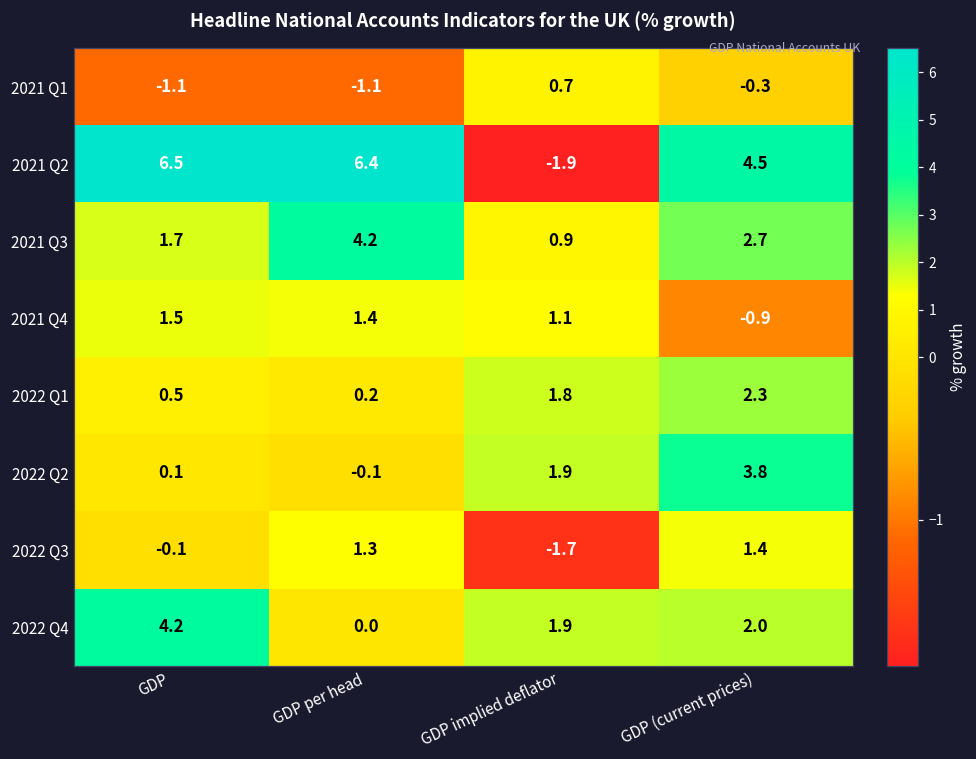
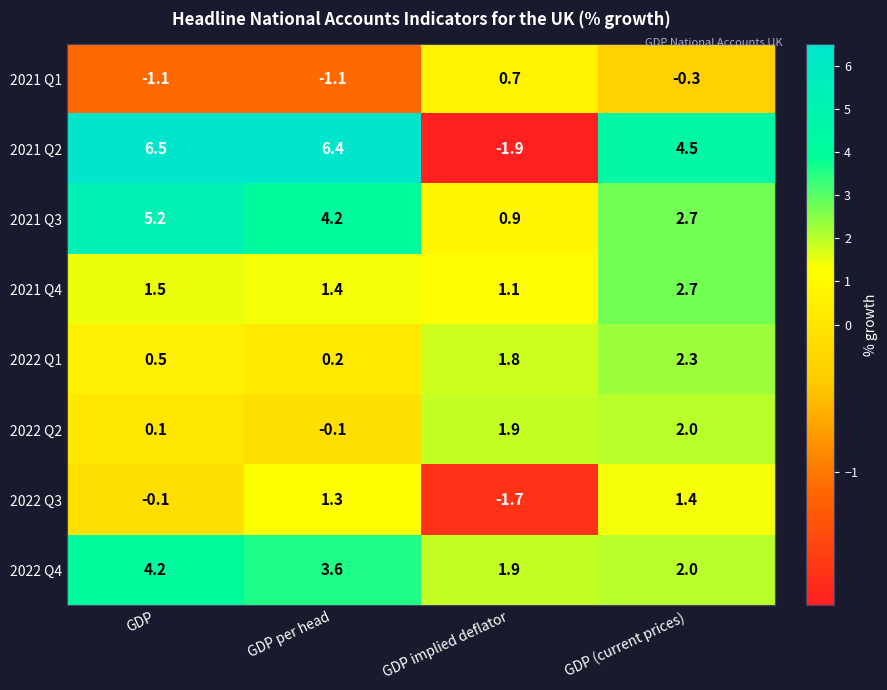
2021 Q3, GDP: 1.7 -> 5.2
2021 Q4, GDP (current prices): -0.9 -> 2.7
2022 Q2, GDP (current prices): 3.8 -> 2.0
2022 Q4, GDP per head: 0.0 -> 3.6
